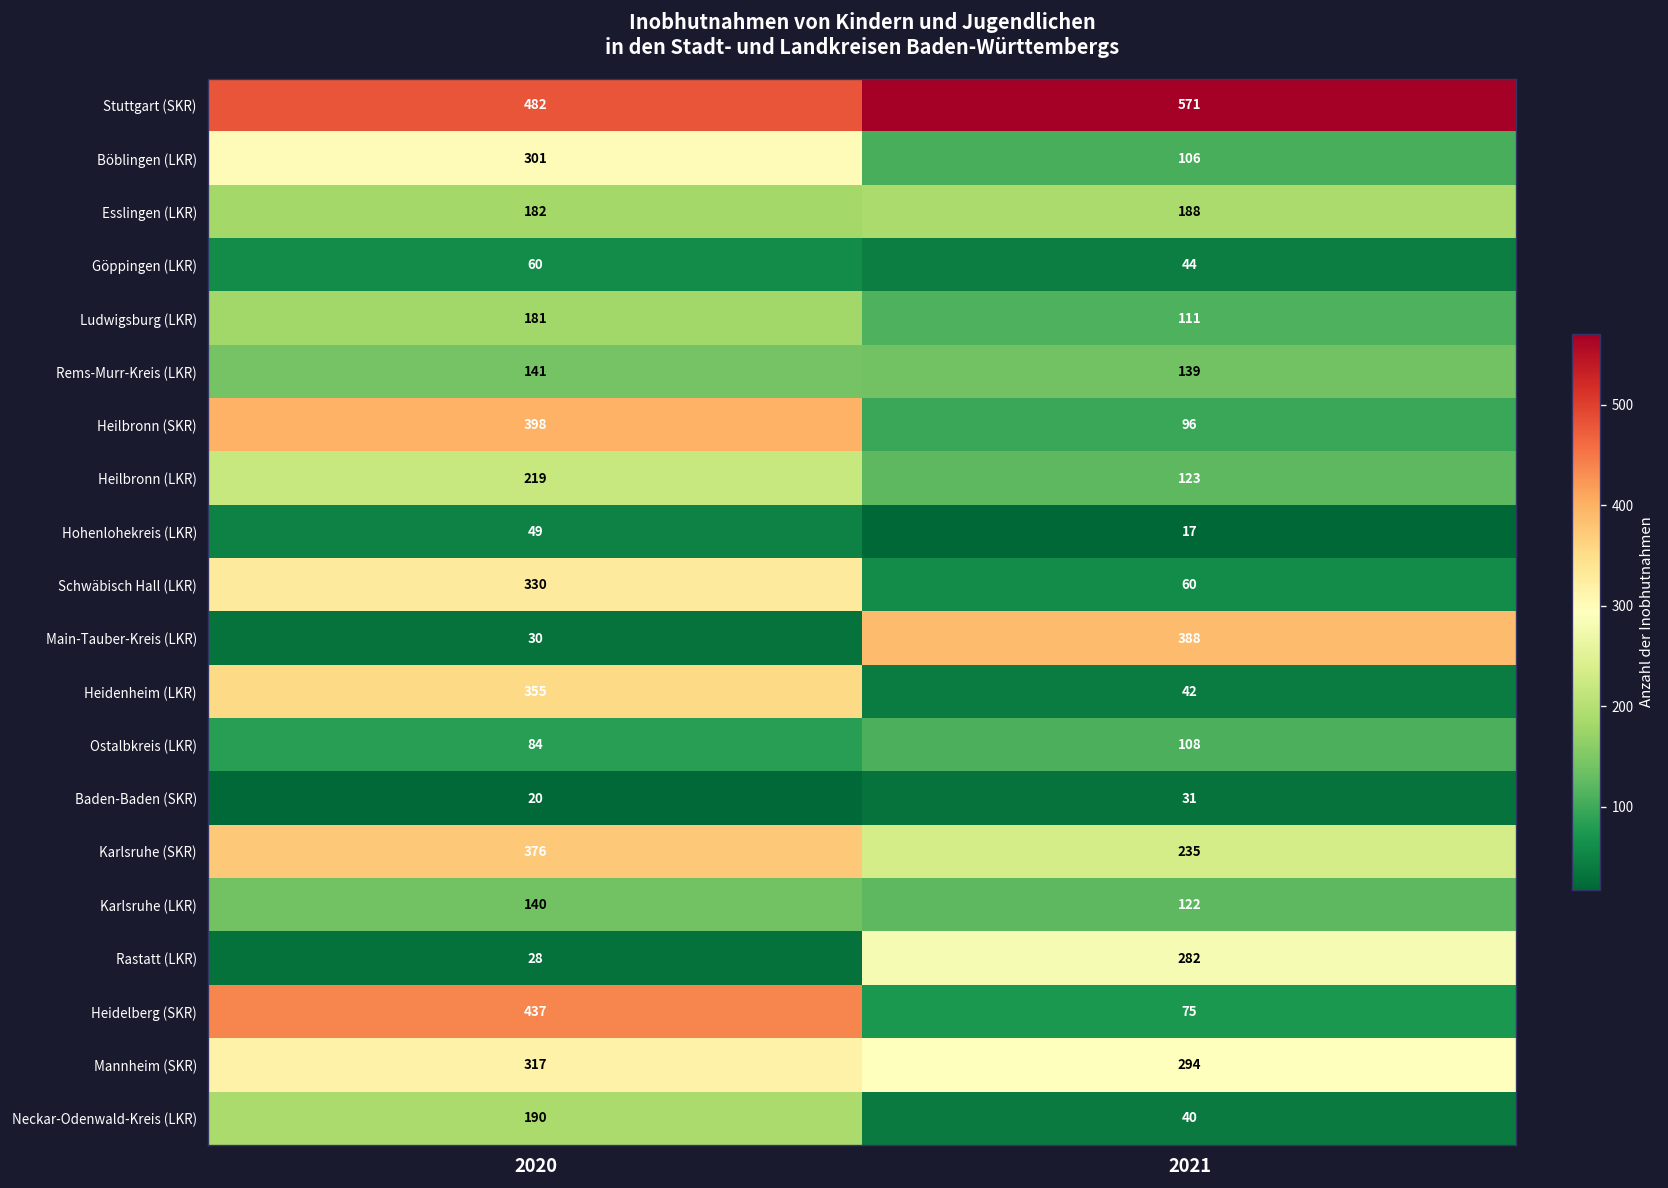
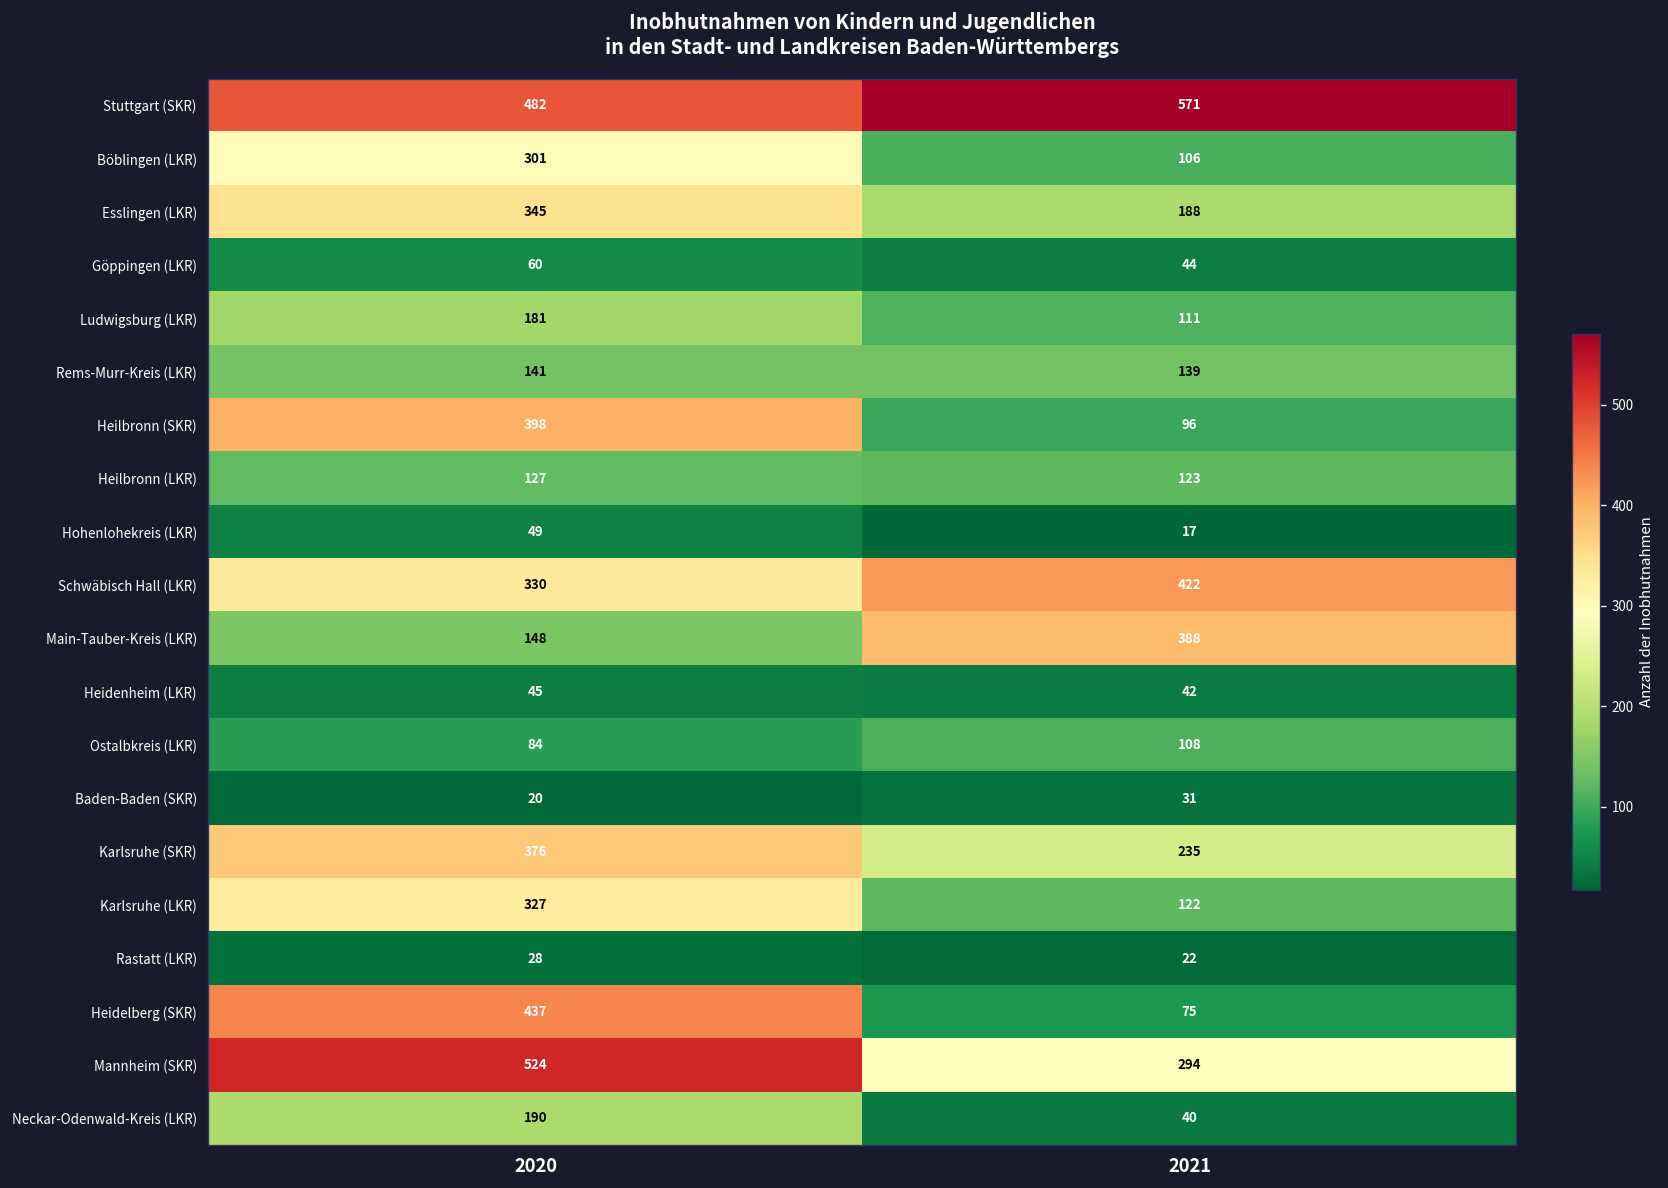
Esslingen (LKR), 2020: 182 -> 345
Heilbronn (LKR), 2020: 219 -> 127
Schwäbisch Hall (LKR), 2021: 60 -> 422
Main-Tauber-Kreis (LKR), 2020: 30 -> 148
Heidenheim (LKR), 2020: 355 -> 45
Karlsruhe (LKR), 2020: 140 -> 327
Rastatt (LKR), 2021: 282 -> 22
Mannheim (SKR), 2020: 317 -> 524
